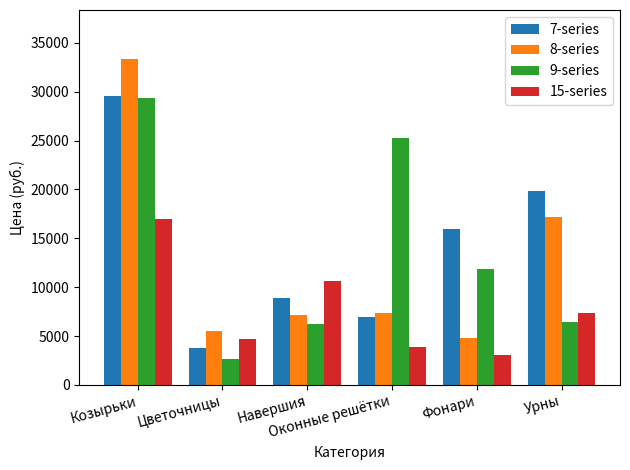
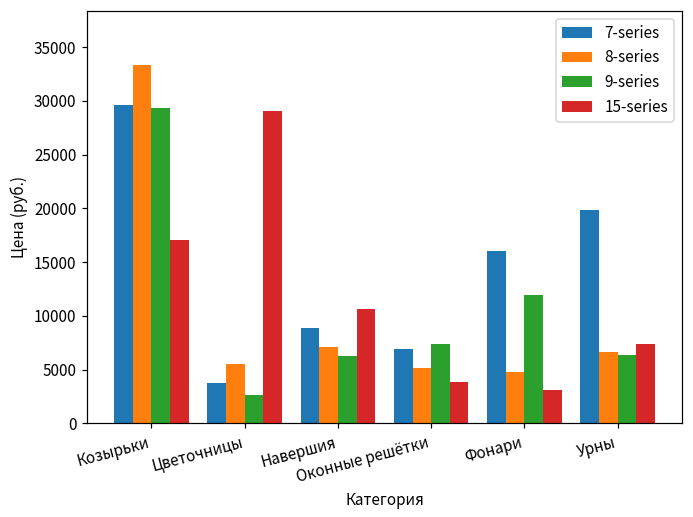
15-series, Цветочницы: 5000 -> 29000
8-series, Оконные решётки: 7000 -> 5000
9-series, Оконные решётки: 25000 -> 7000
8-series, Урны: 17000 -> 7000
